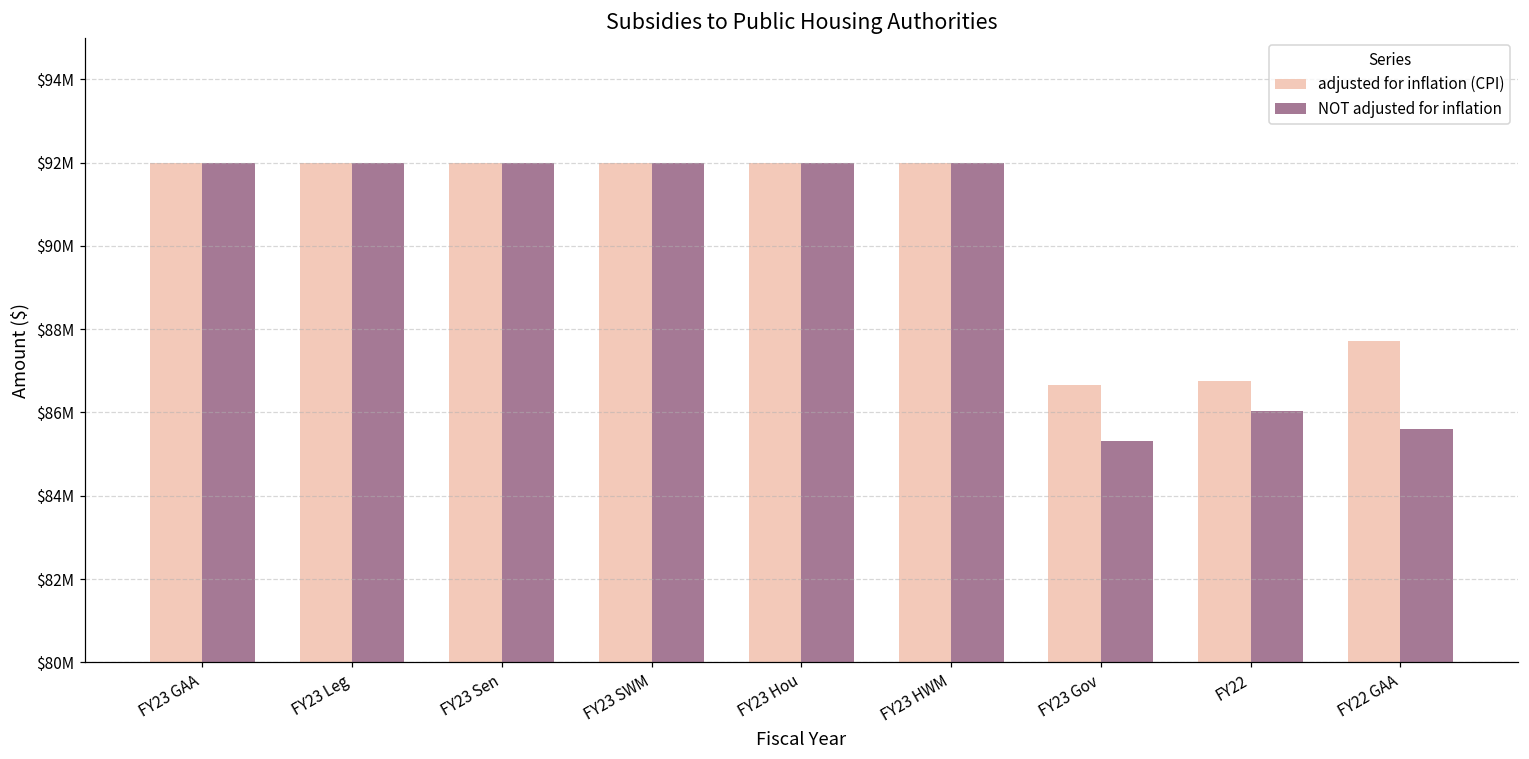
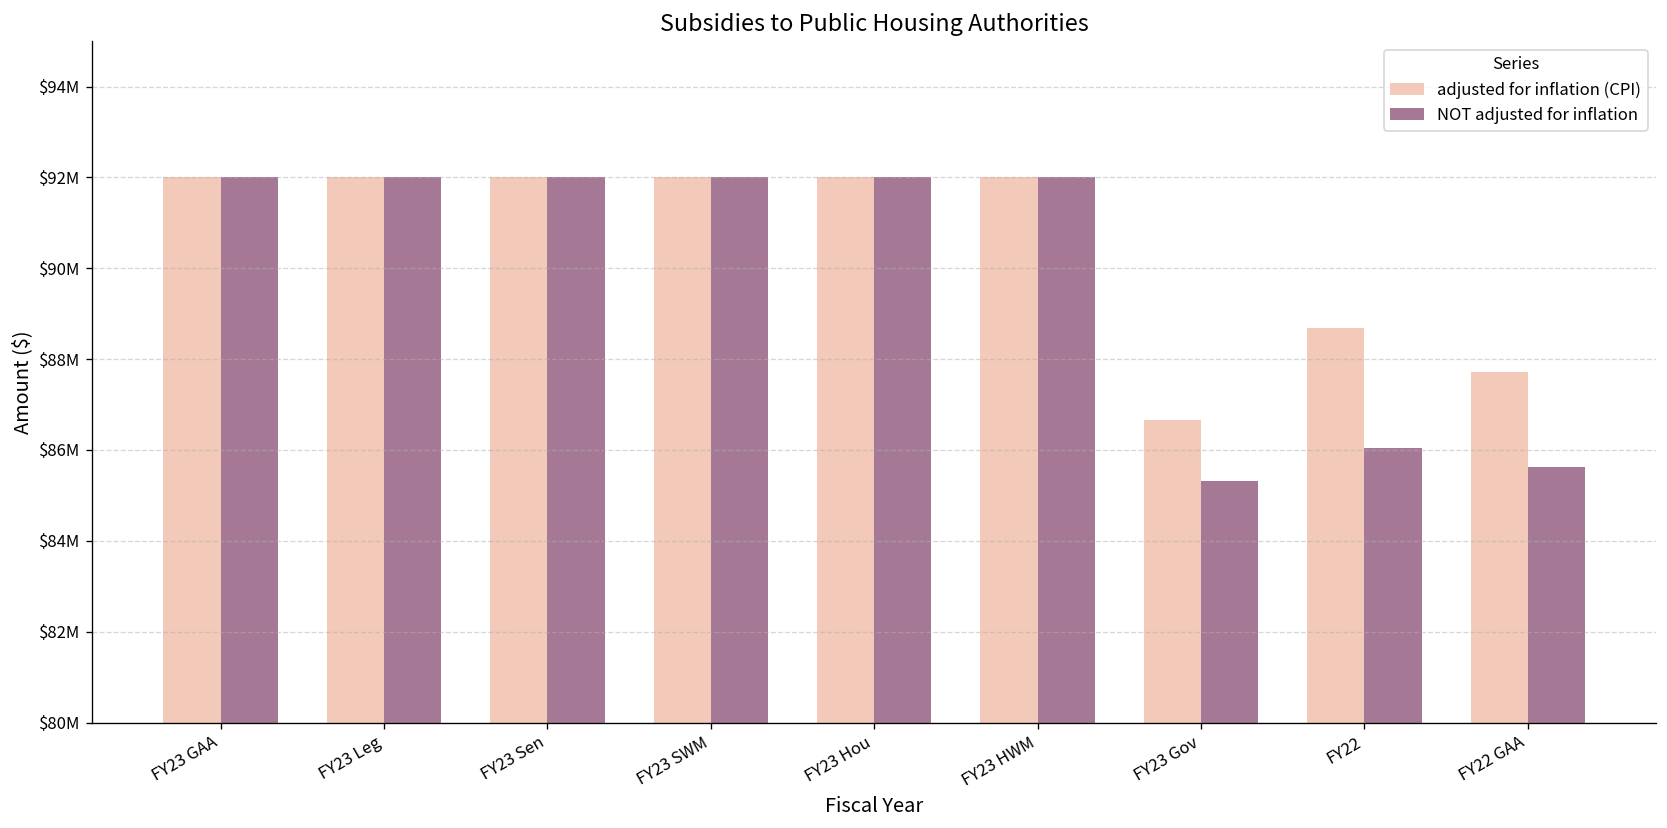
adjusted for inflation (CPI), FY22: $86800000 -> $88700000
